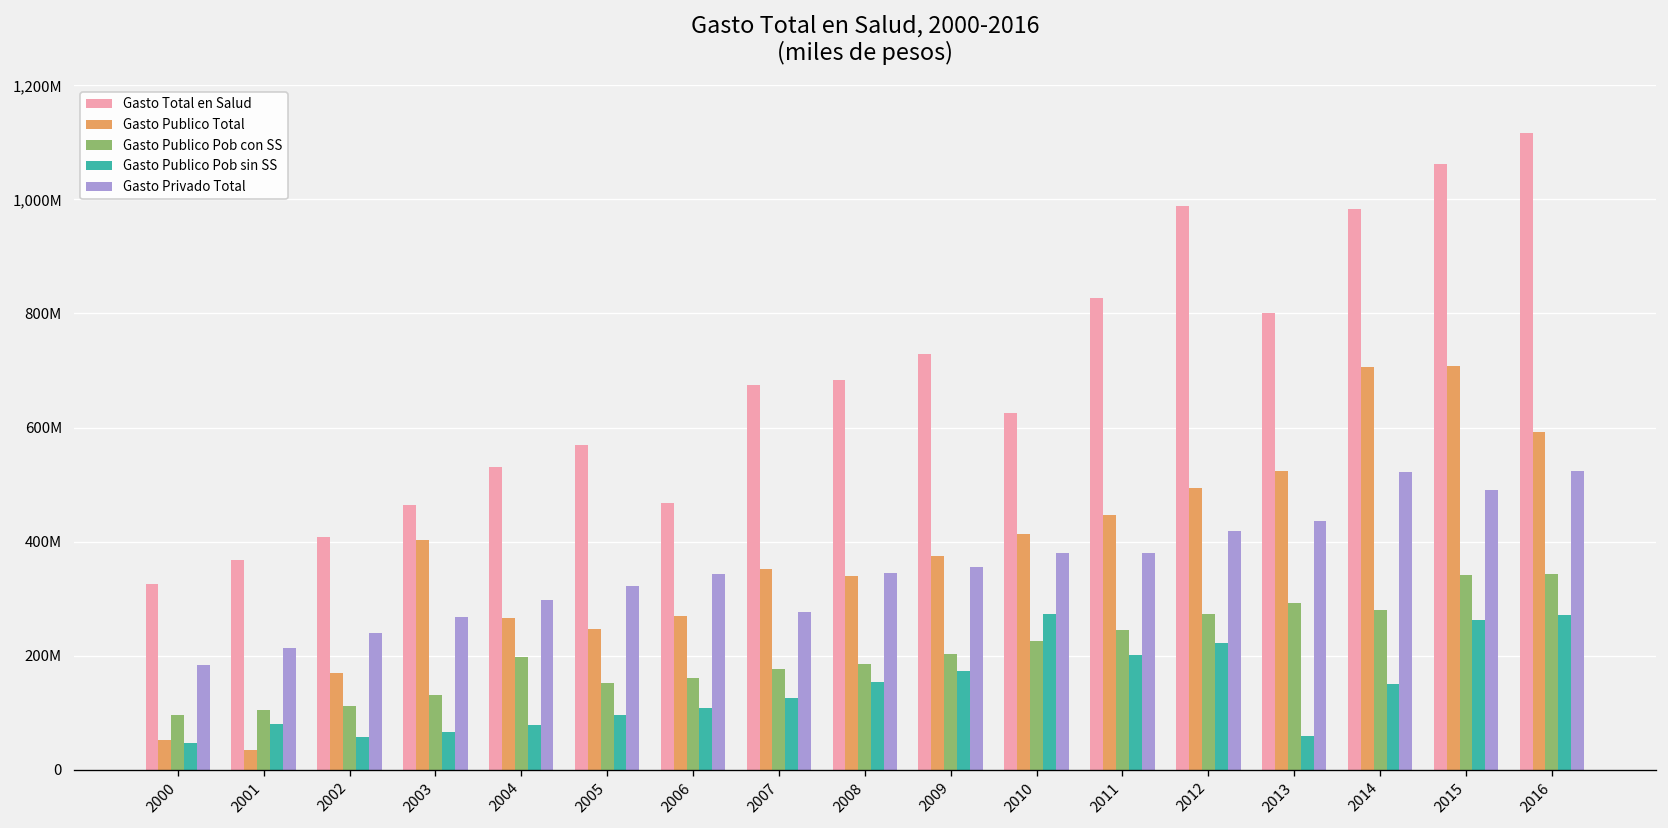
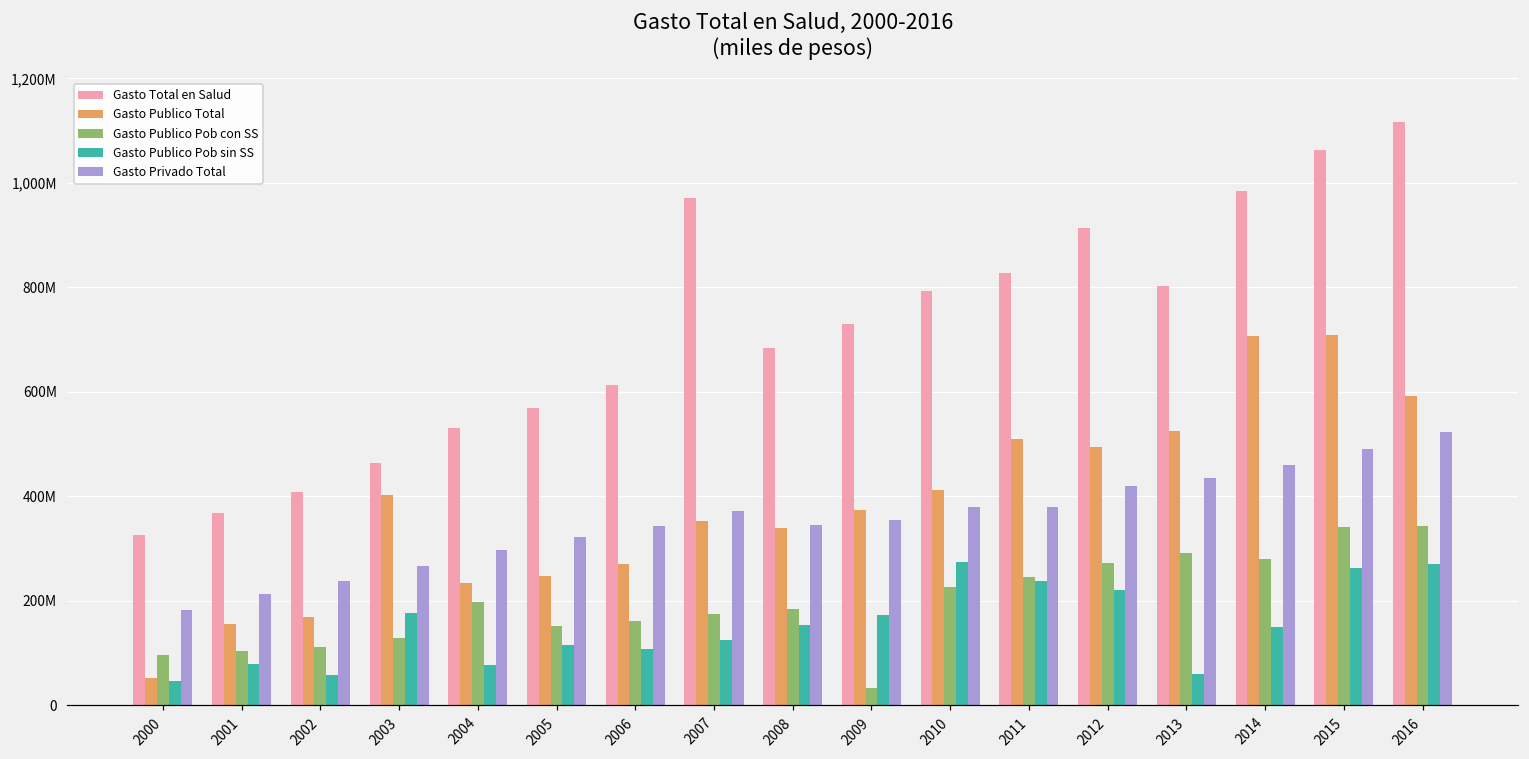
Gasto Publico Total, 2001: 30,000,000 -> 160,000,000
Gasto Publico Pob sin SS, 2003: 70,000,000 -> 180,000,000
Gasto Publico Total, 2004: 270,000,000 -> 230,000,000
Gasto Publico Pob sin SS, 2005: 100,000,000 -> 120,000,000
Gasto Total en Salud, 2006: 470,000,000 -> 610,000,000
Gasto Total en Salud, 2007: 670,000,000 -> 970,000,000
Gasto Privado Total, 2007: 280,000,000 -> 370,000,000
Gasto Publico Pob con SS, 2009: 200,000,000 -> 30,000,000
Gasto Total en Salud, 2010: 630,000,000 -> 790,000,000
Gasto Publico Total, 2011: 450,000,000 -> 510,000,000
Gasto Publico Pob sin SS, 2011: 200,000,000 -> 240,000,000
Gasto Total en Salud, 2012: 990,000,000 -> 910,000,000
Gasto Privado Total, 2014: 520,000,000 -> 460,000,000
